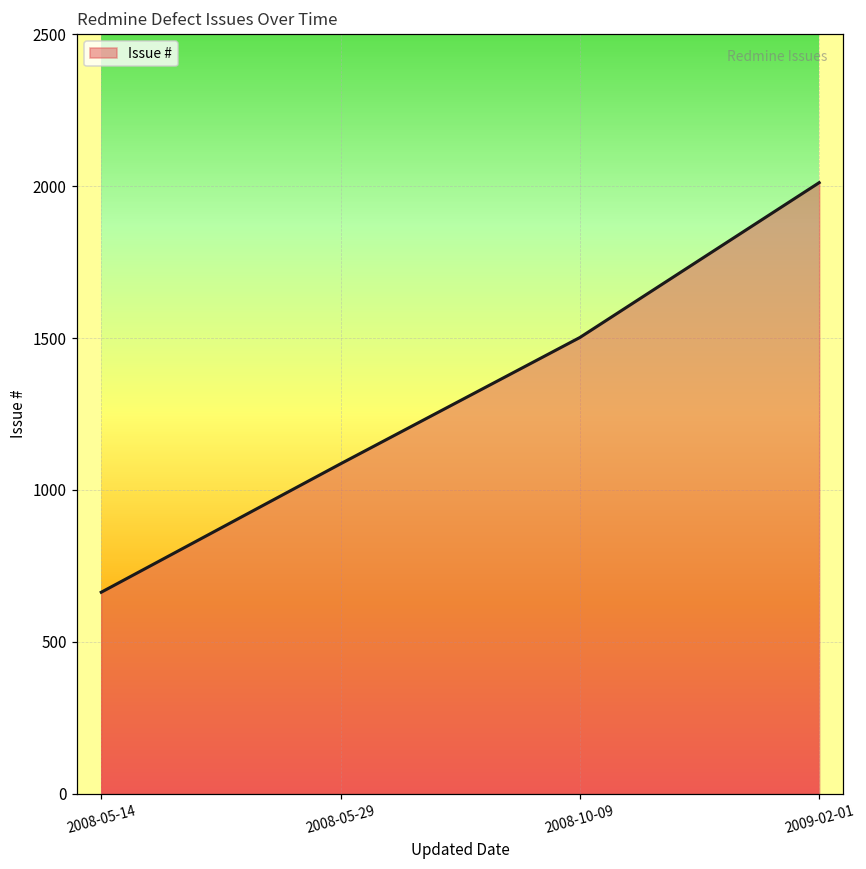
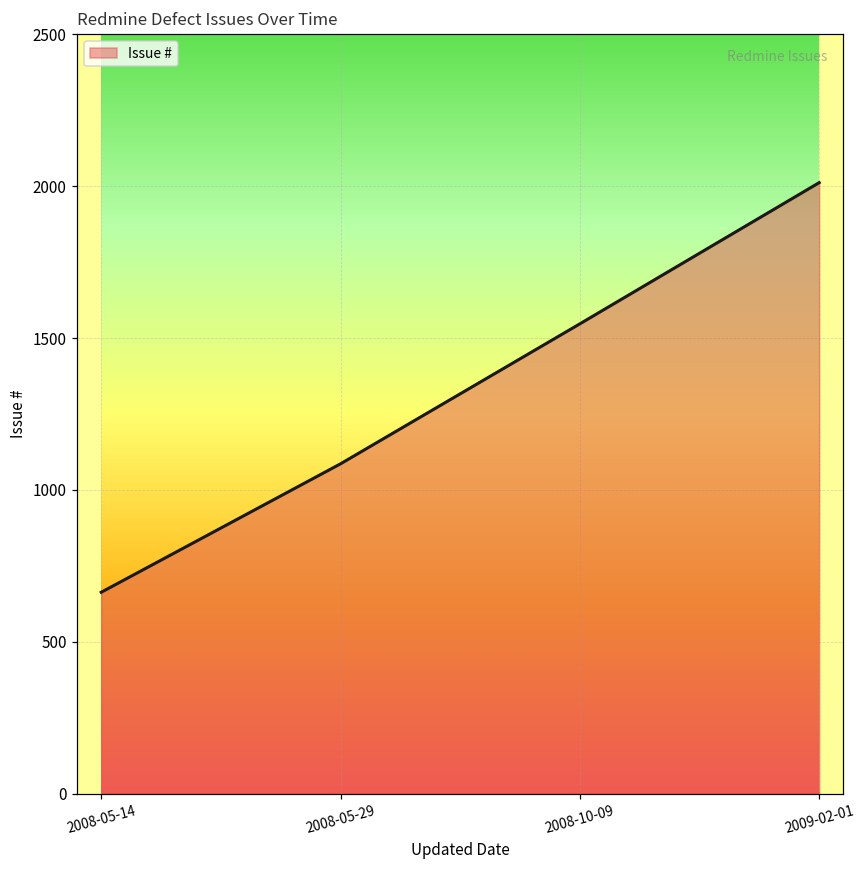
2008-10-09: 1500 -> 1550
